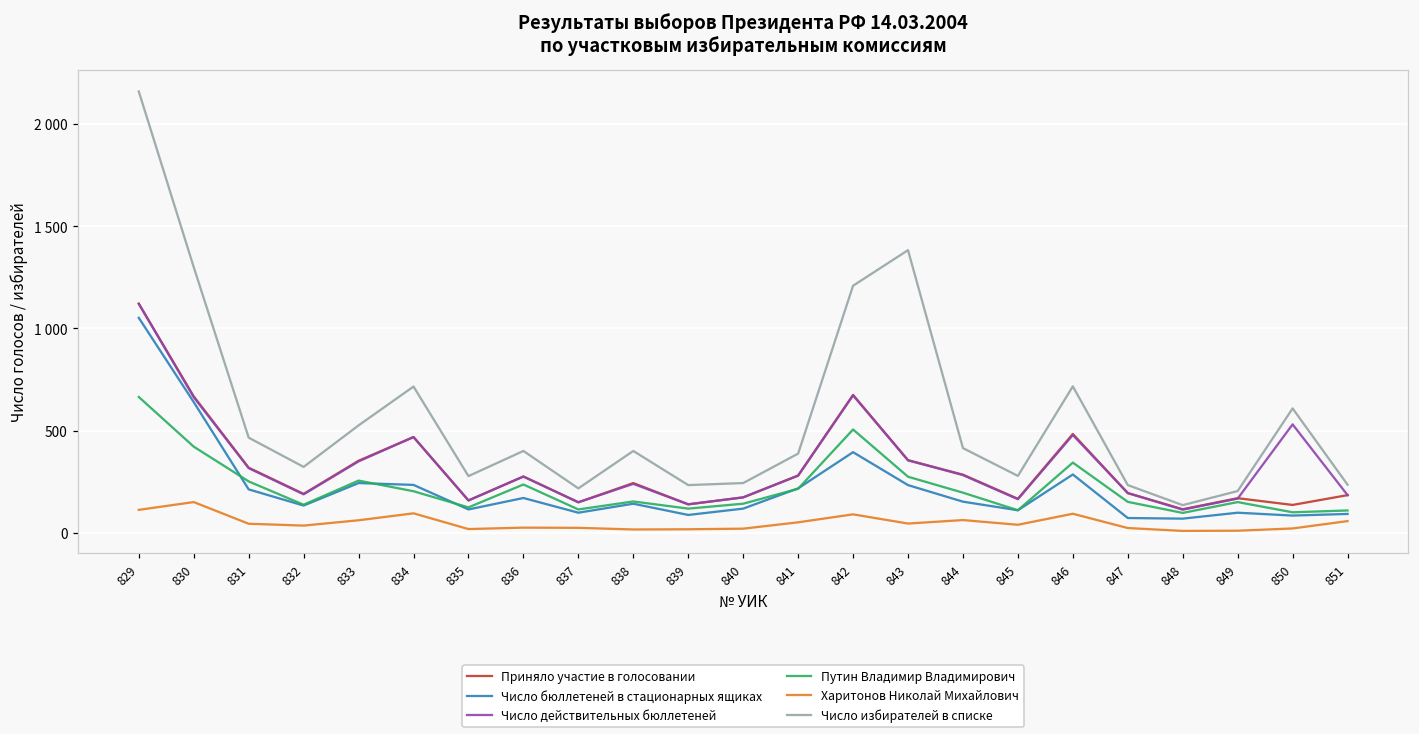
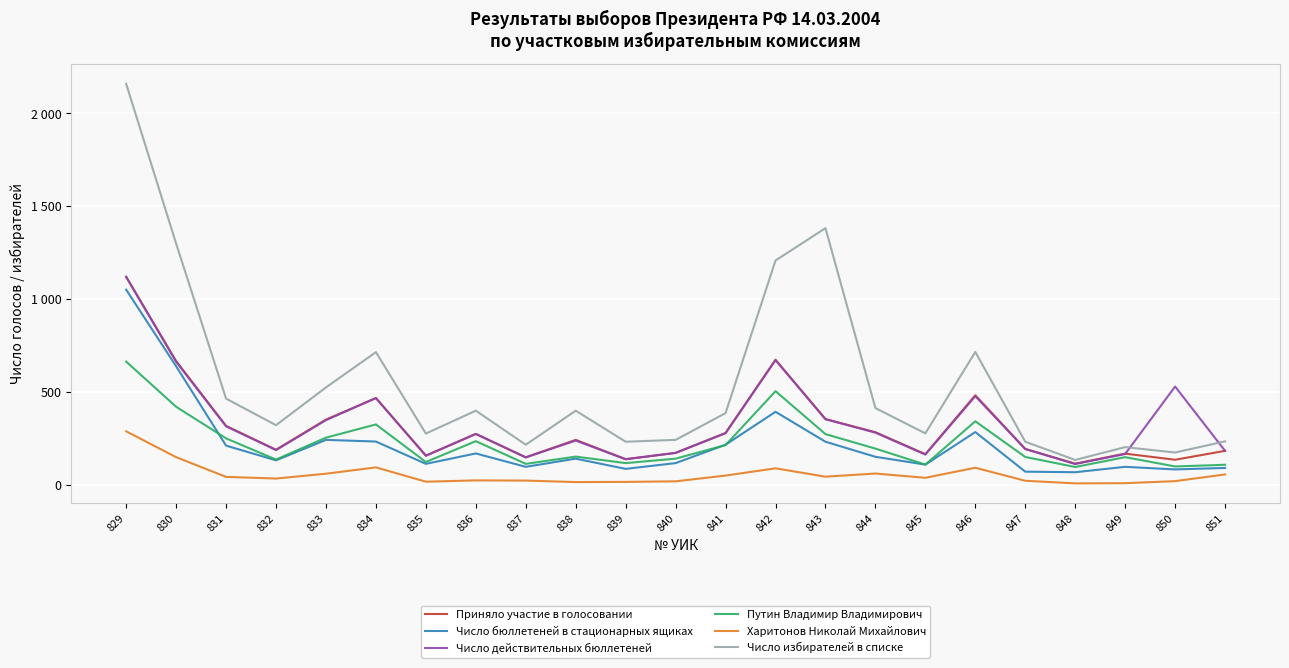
Харитонов Николай Михайлович, 829: 110 -> 290
Путин Владимир Владимирович, 834: 200 -> 330
Число избирателей в списке, 850: 610 -> 180
